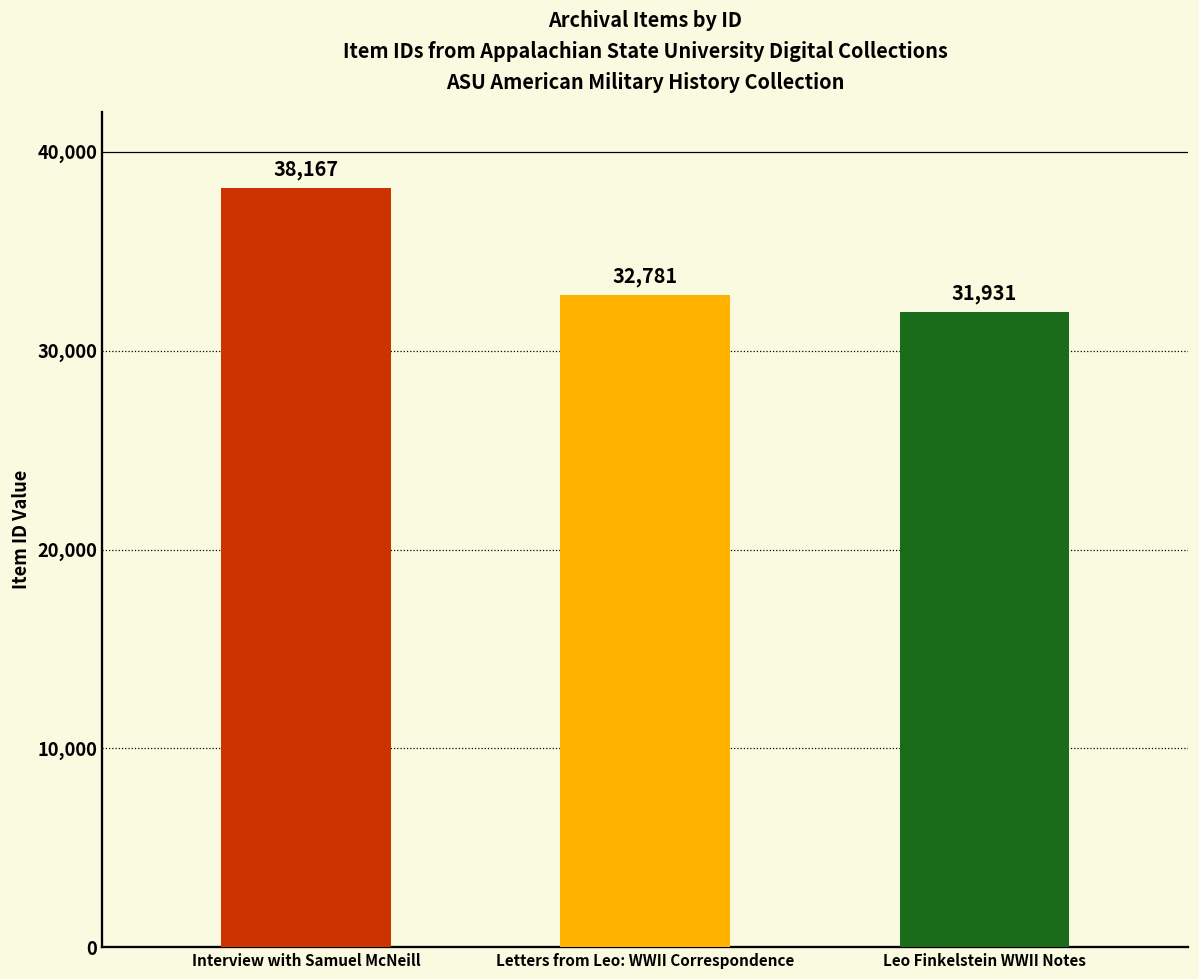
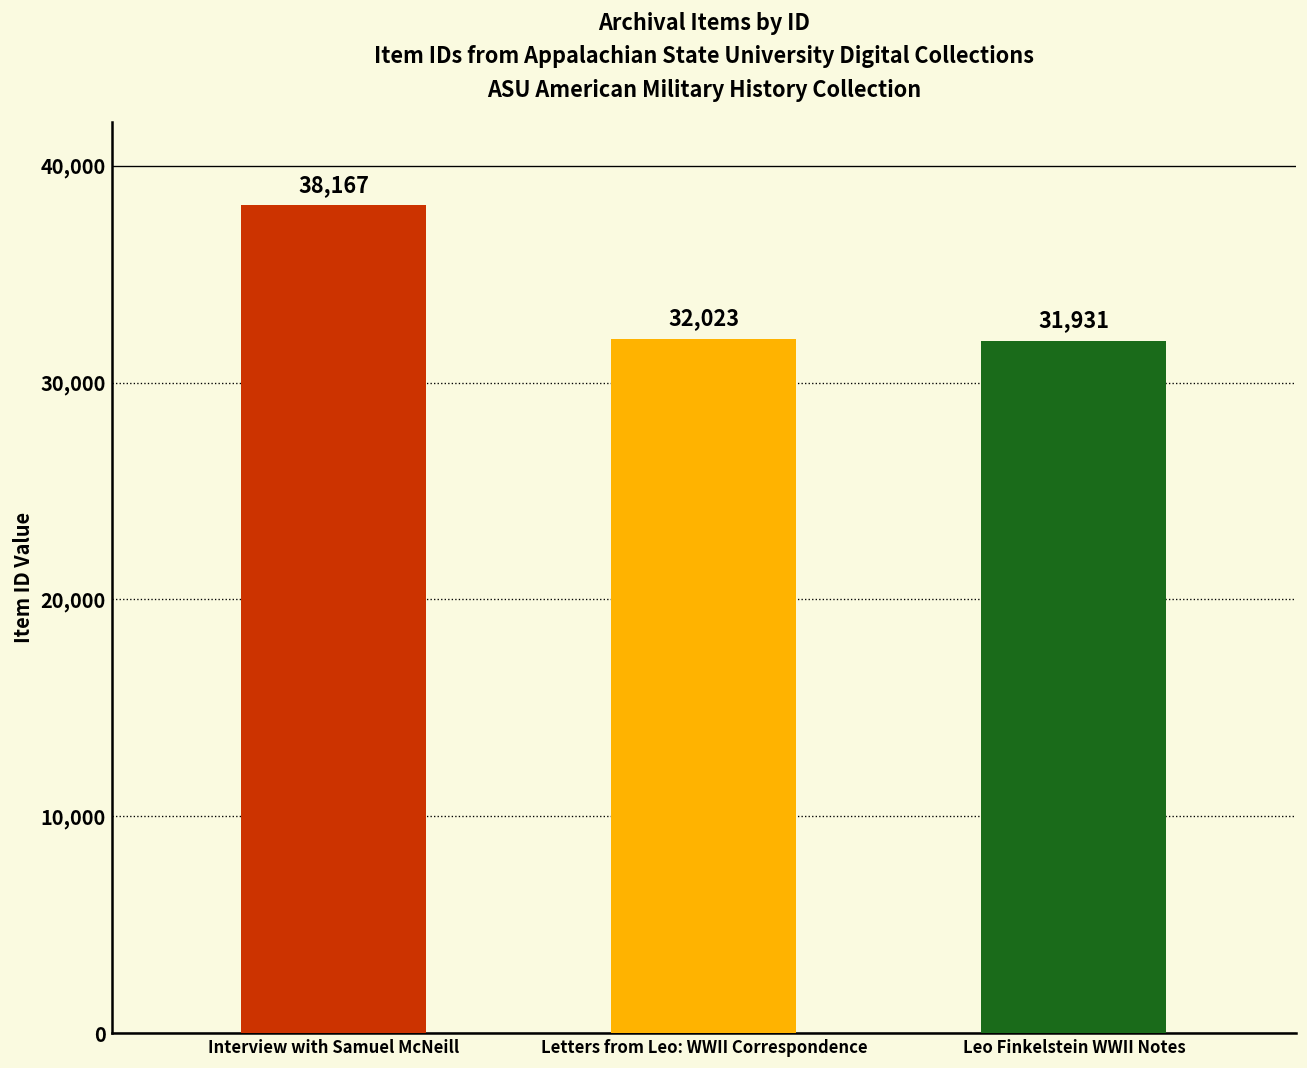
Letters from Leo: WWII Correspondence: 32,781 -> 32,023
